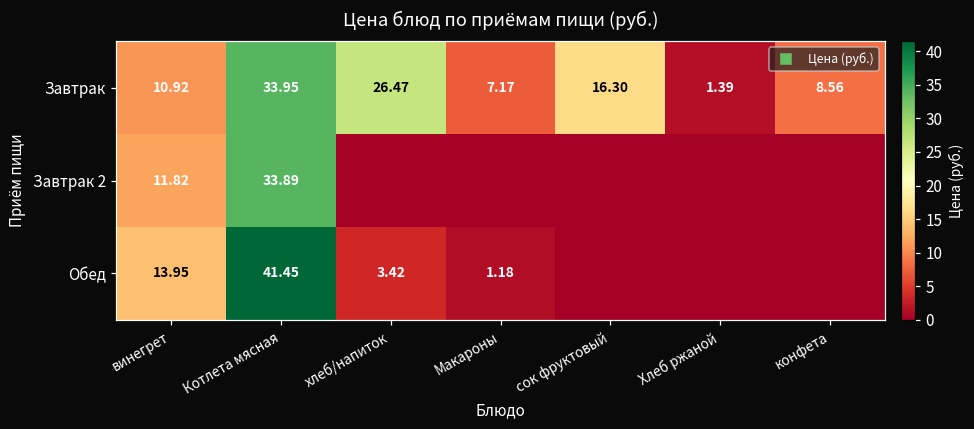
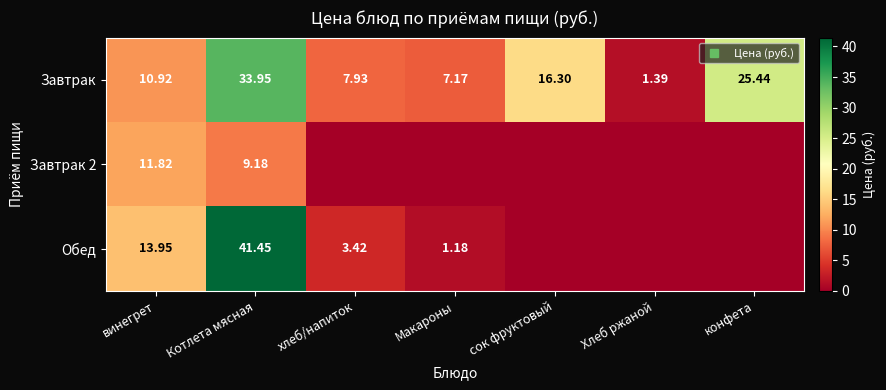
Завтрак, хлеб/напиток: 26.47 -> 7.93
Завтрак, конфета: 8.56 -> 25.44
Завтрак 2, Котлета мясная: 33.89 -> 9.18
